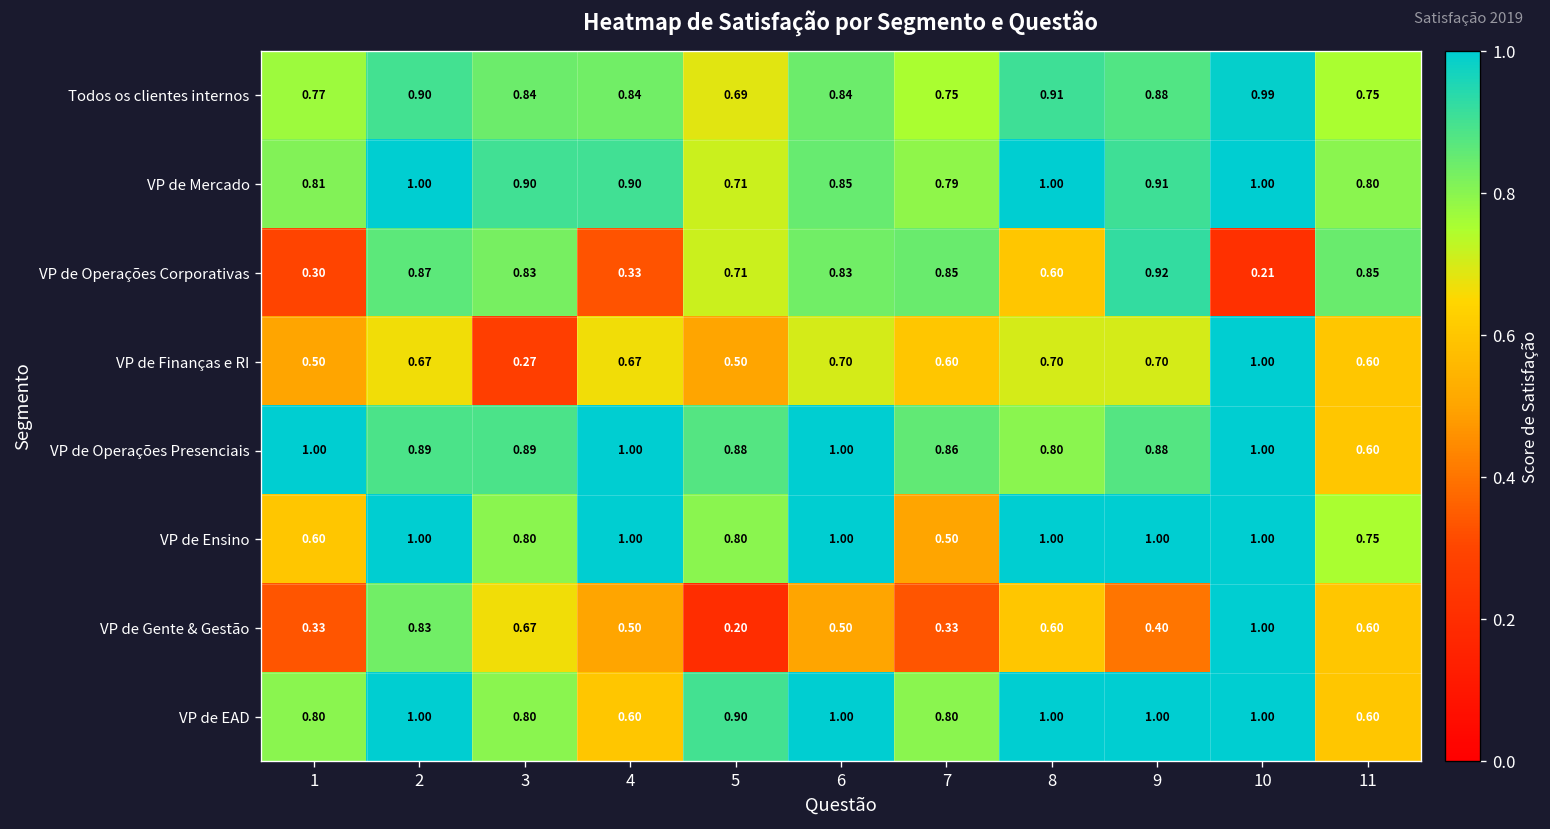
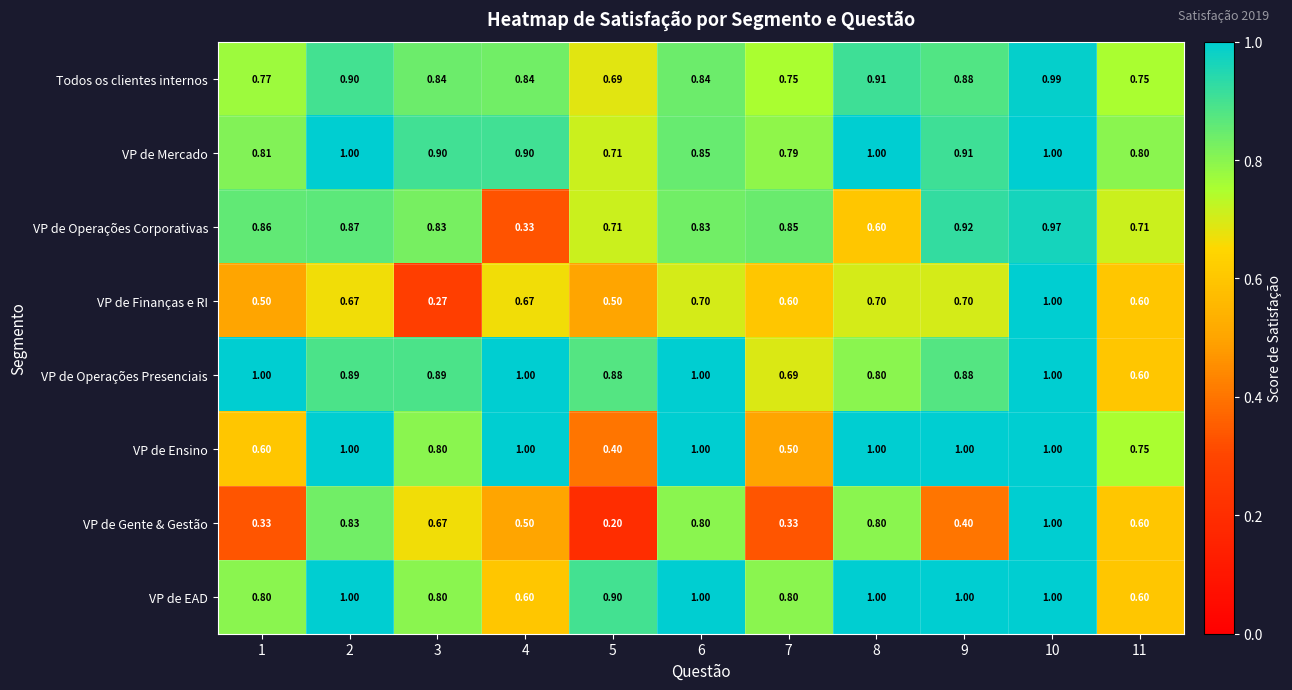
VP de Operações Corporativas, 1: 0.30 -> 0.86
VP de Operações Corporativas, 10: 0.21 -> 0.97
VP de Operações Corporativas, 11: 0.85 -> 0.71
VP de Operações Presenciais, 7: 0.86 -> 0.69
VP de Ensino, 5: 0.80 -> 0.40
VP de Gente & Gestão, 6: 0.50 -> 0.80
VP de Gente & Gestão, 8: 0.60 -> 0.80
